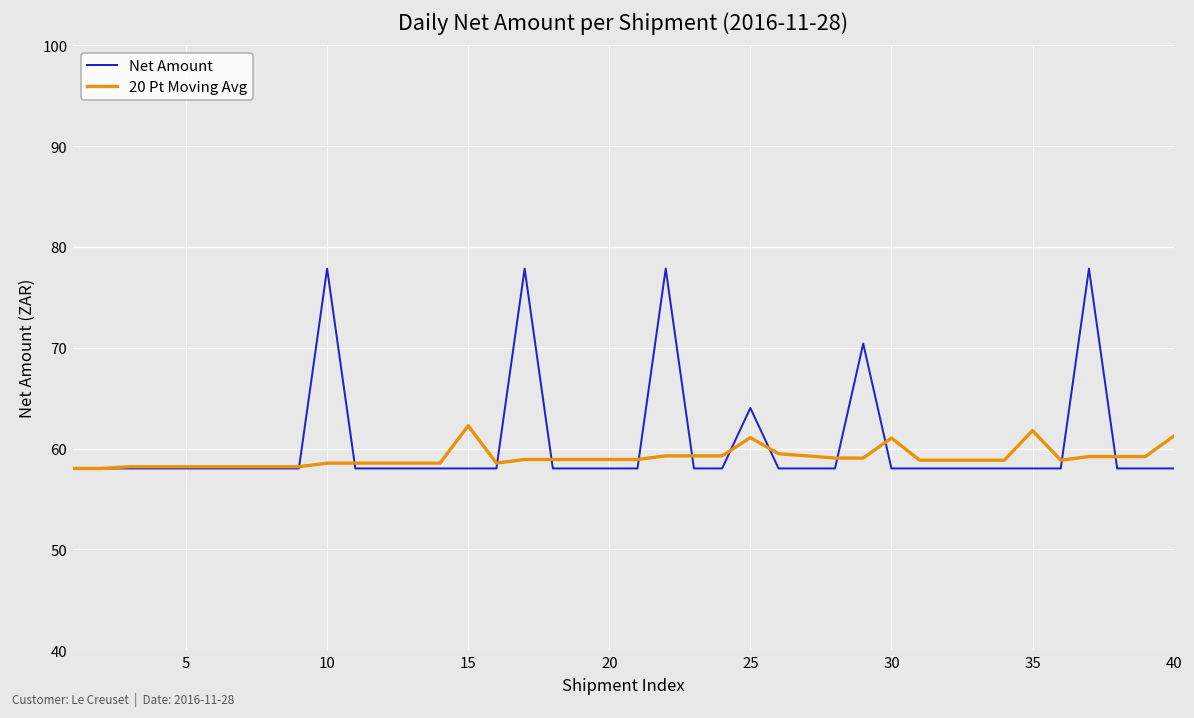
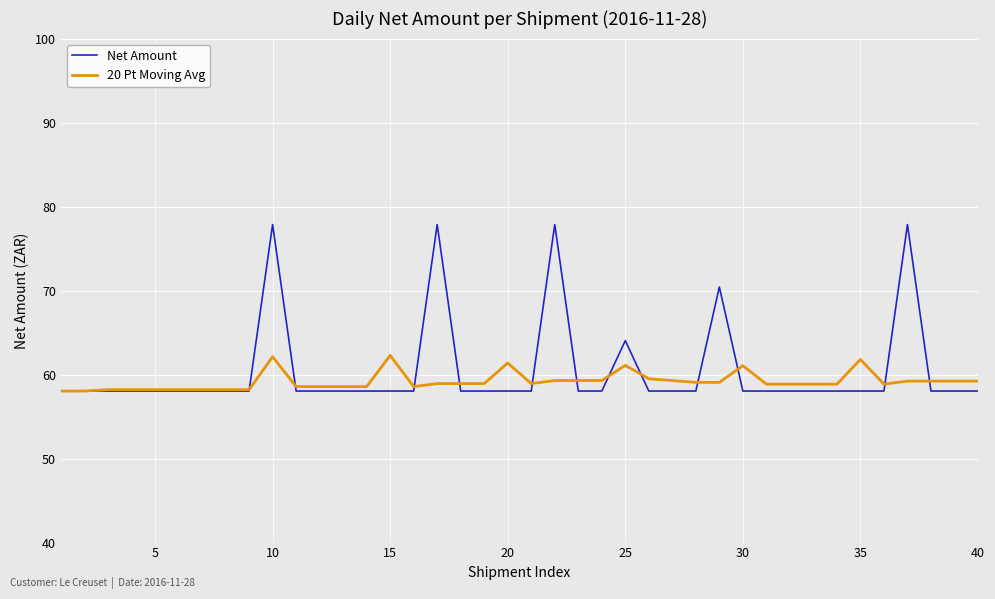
20 Pt Moving Avg, 10: 59 -> 62
20 Pt Moving Avg, 20: 59 -> 61
20 Pt Moving Avg, 40: 61 -> 59
